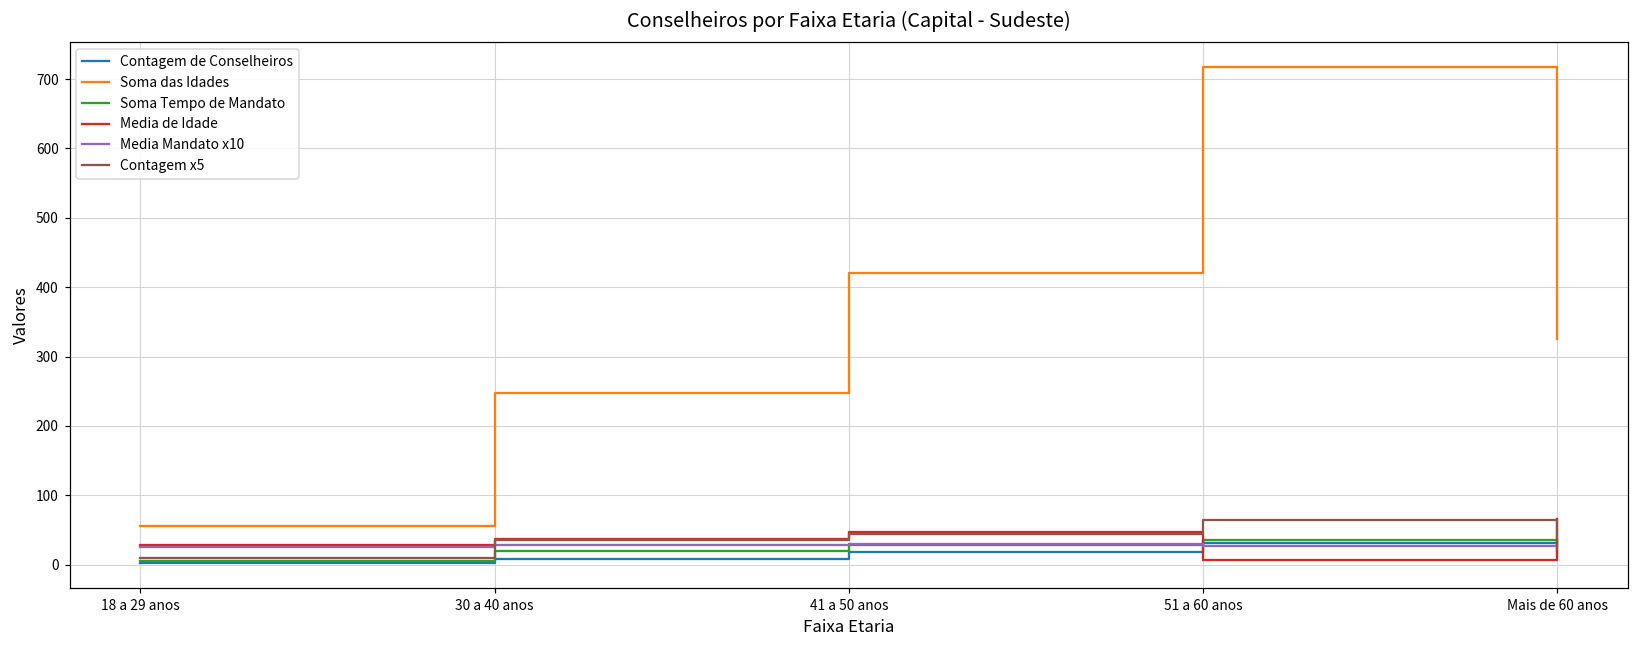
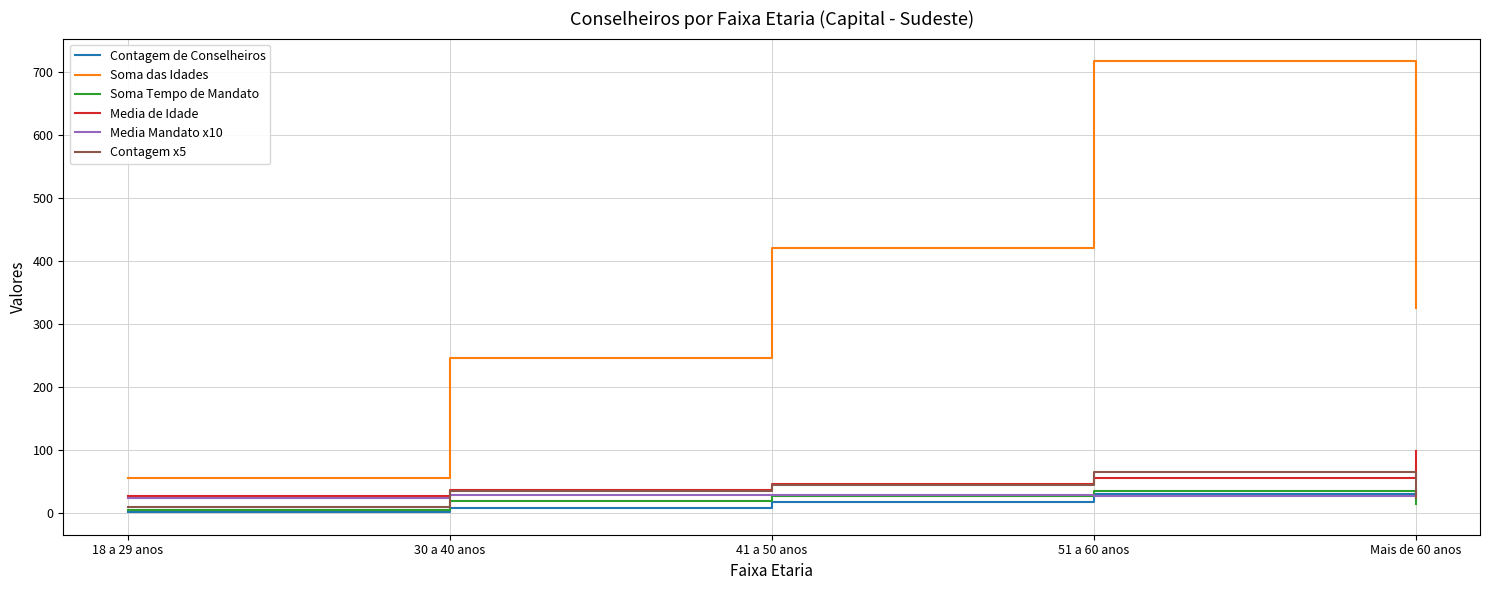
Media de Idade, 51 a 60 anos: 10 -> 60
Media de Idade, Mais de 60 anos: 70 -> 100
